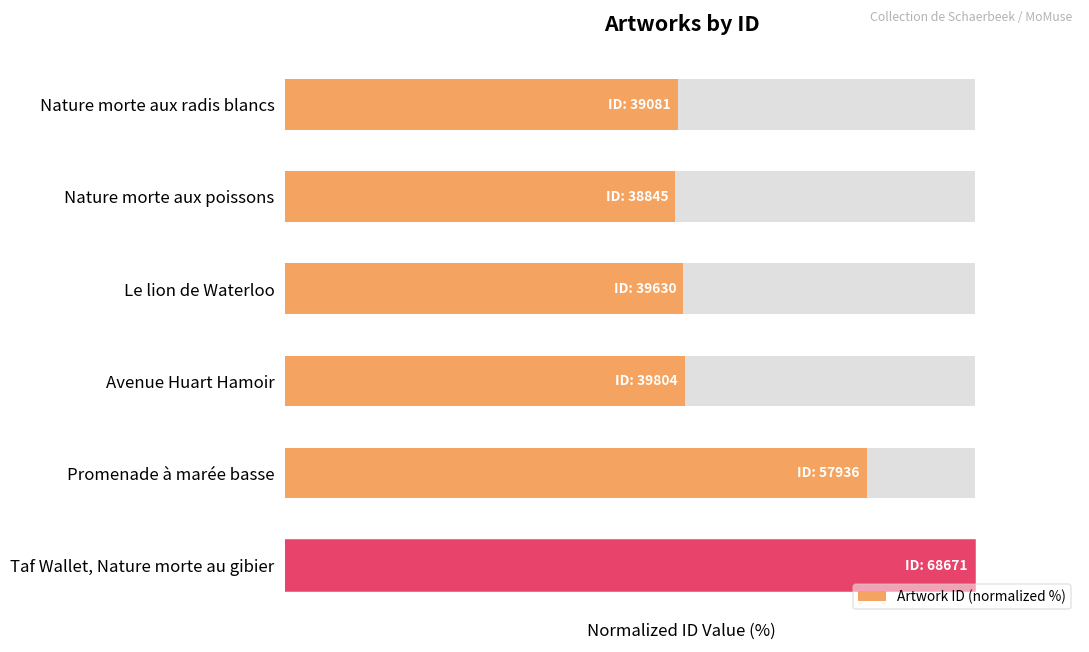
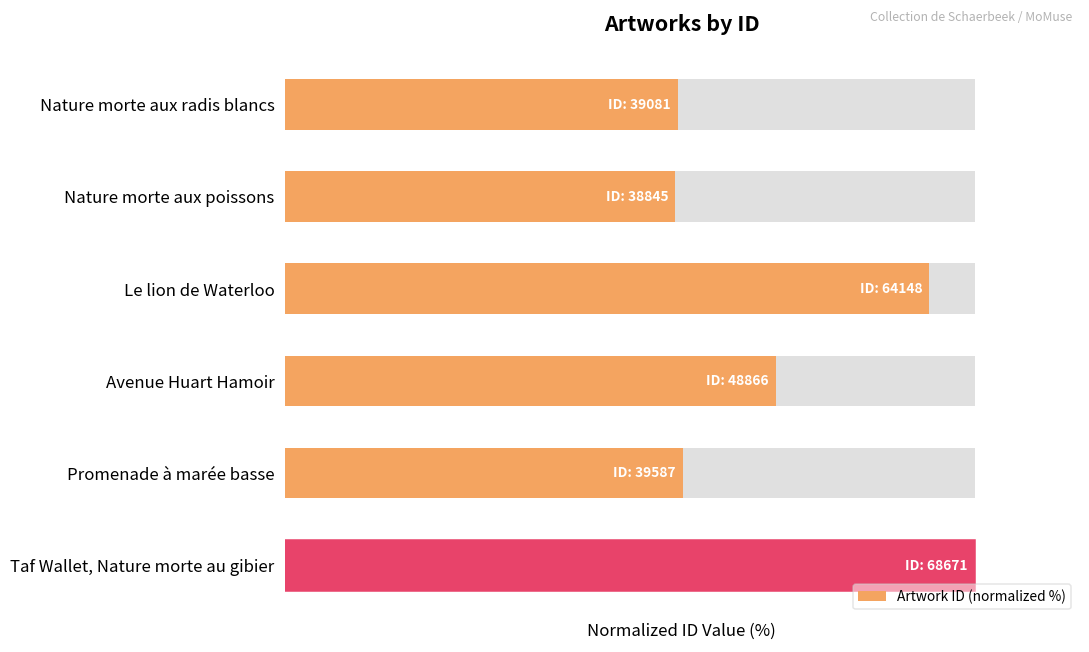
Artwork ID (normalized %), Le lion de Waterloo: 39630 -> 64148
Artwork ID (normalized %), Avenue Huart Hamoir: 39804 -> 48866
Artwork ID (normalized %), Promenade à marée basse: 57936 -> 39587
